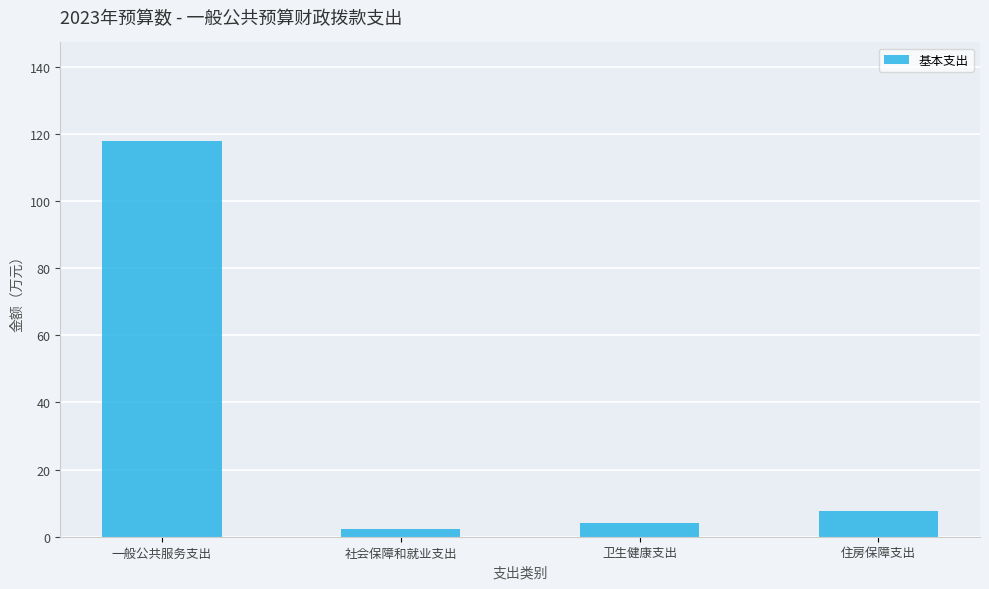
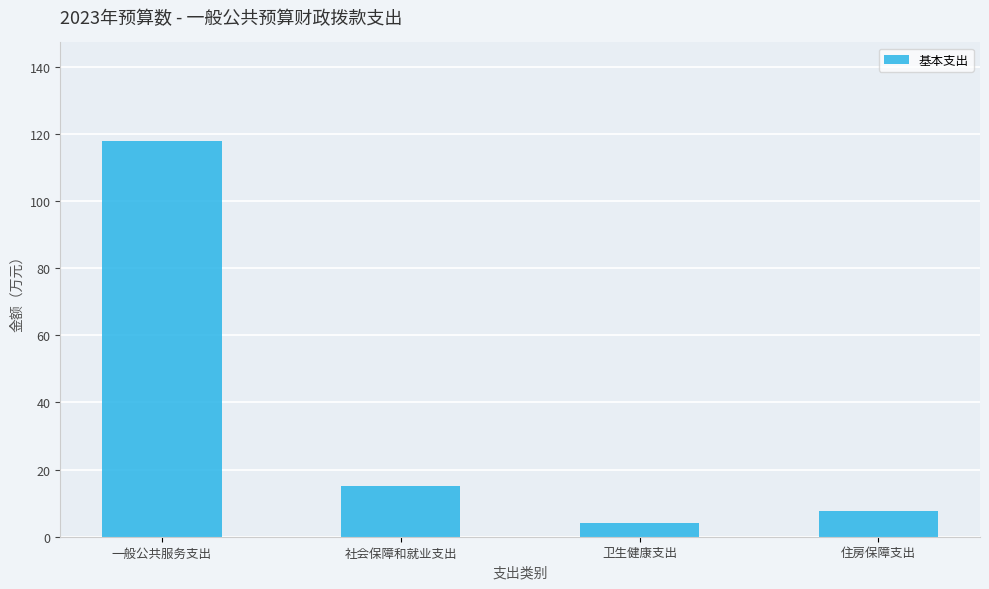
社会保障和就业支出: 2 -> 15
